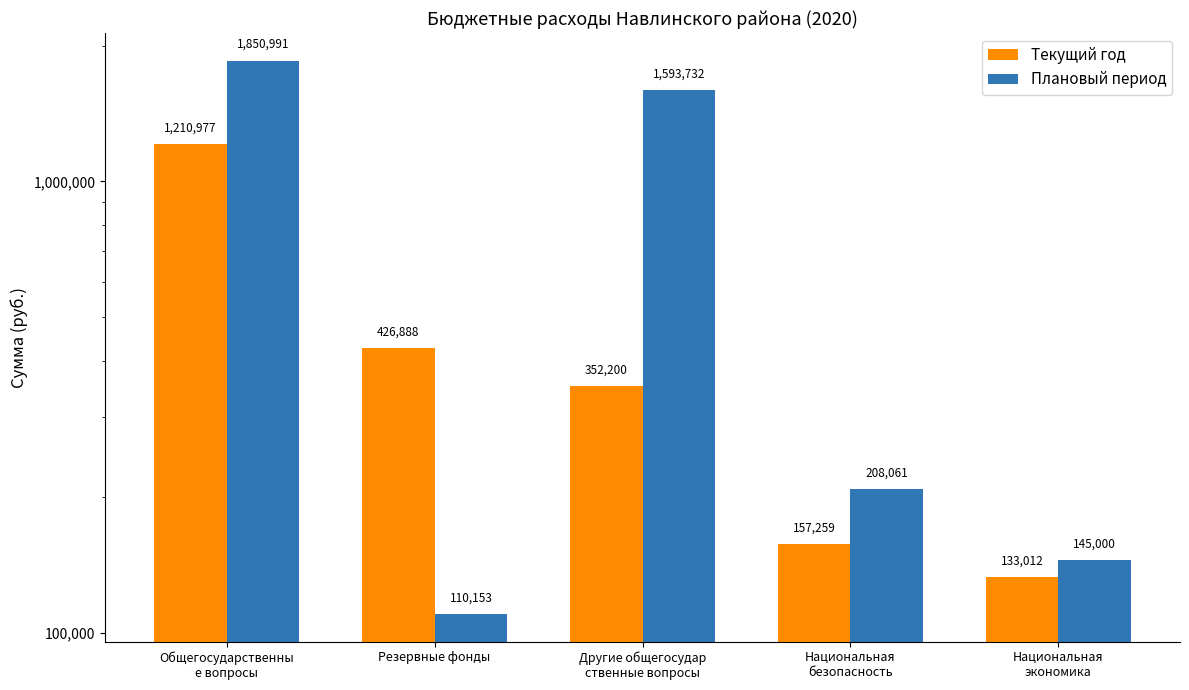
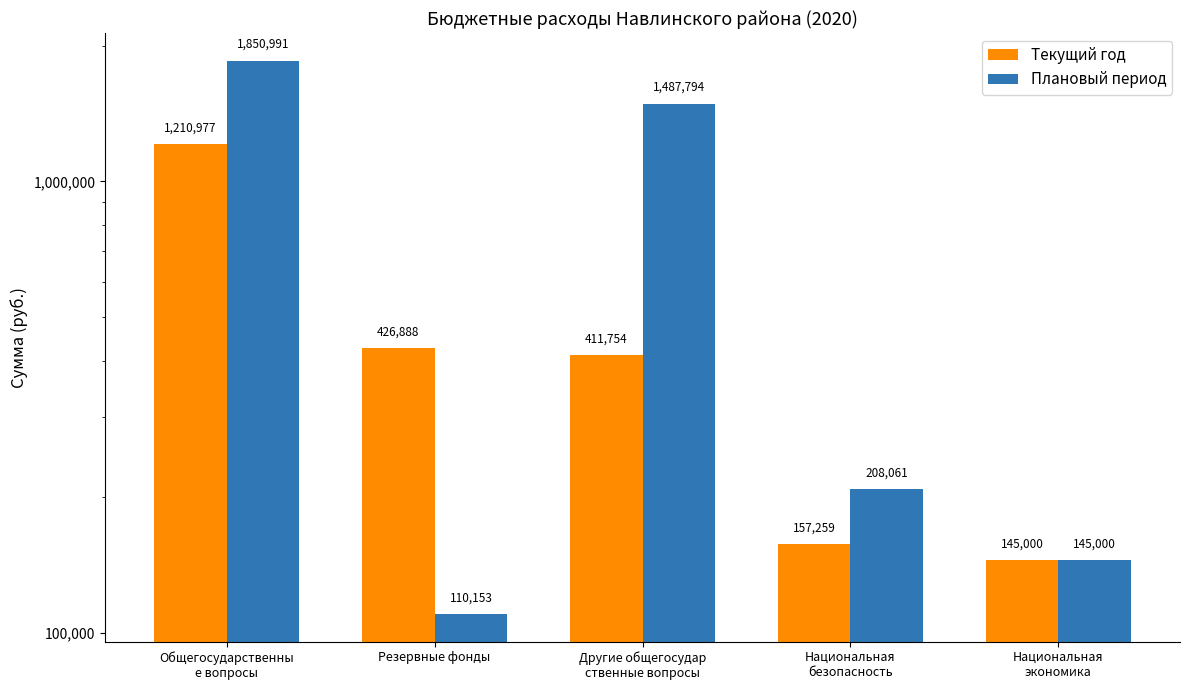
Текущий год, Другие общегосудар ственные вопросы: 352,200 -> 411,754
Плановый период, Другие общегосудар ственные вопросы: 1,593,732 -> 1,487,794
Текущий год, Национальная экономика: 133,012 -> 145,000
